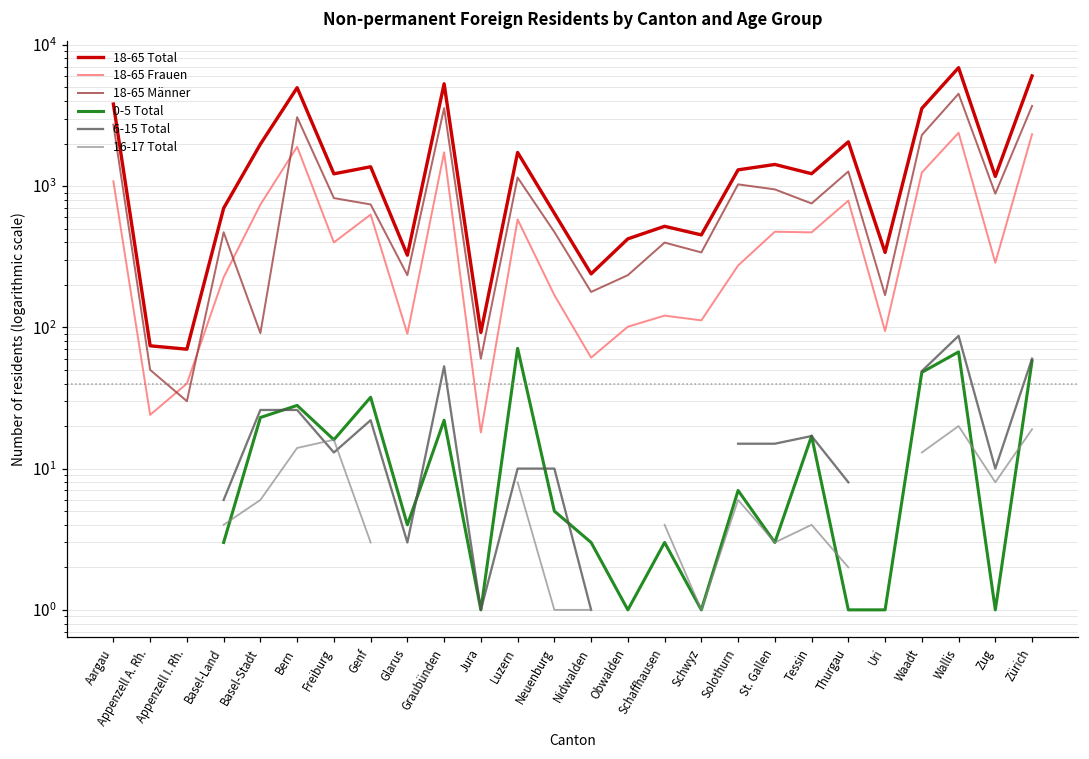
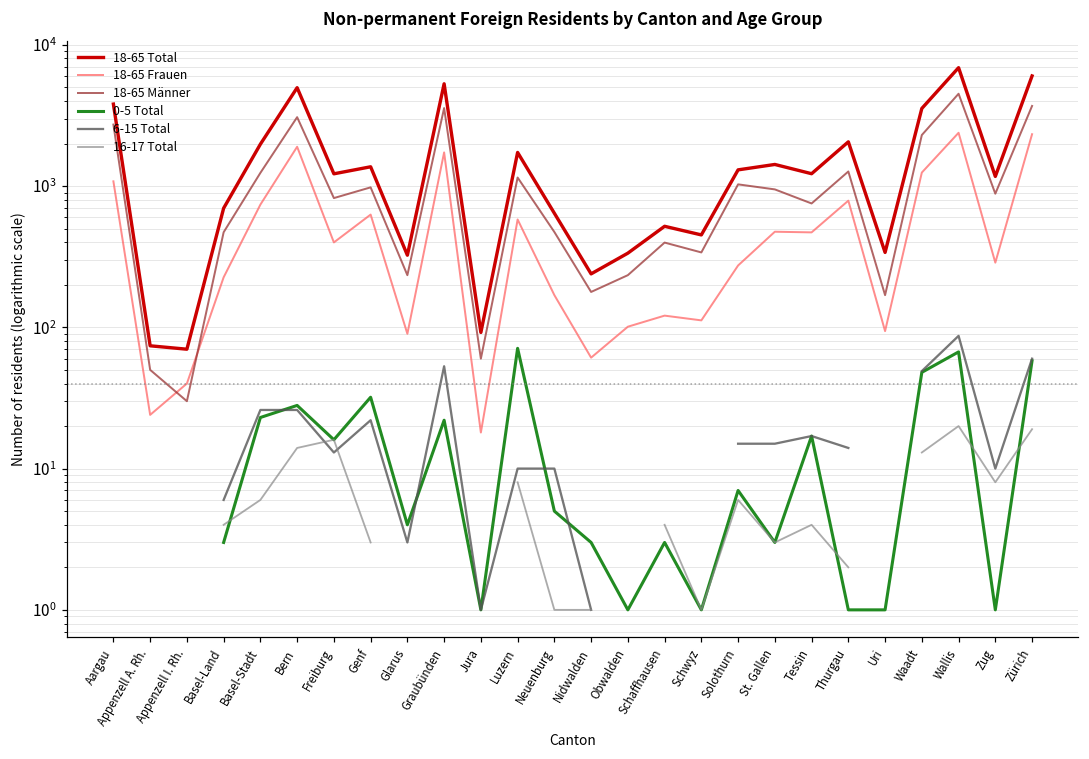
18-65 Männer, Basel-Stadt: 90 -> 1200
18-65 Männer, Genf: 700 -> 1000
18-65 Total, Obwalden: 420 -> 340
6-15 Total, Thurgau: 8 -> 14
